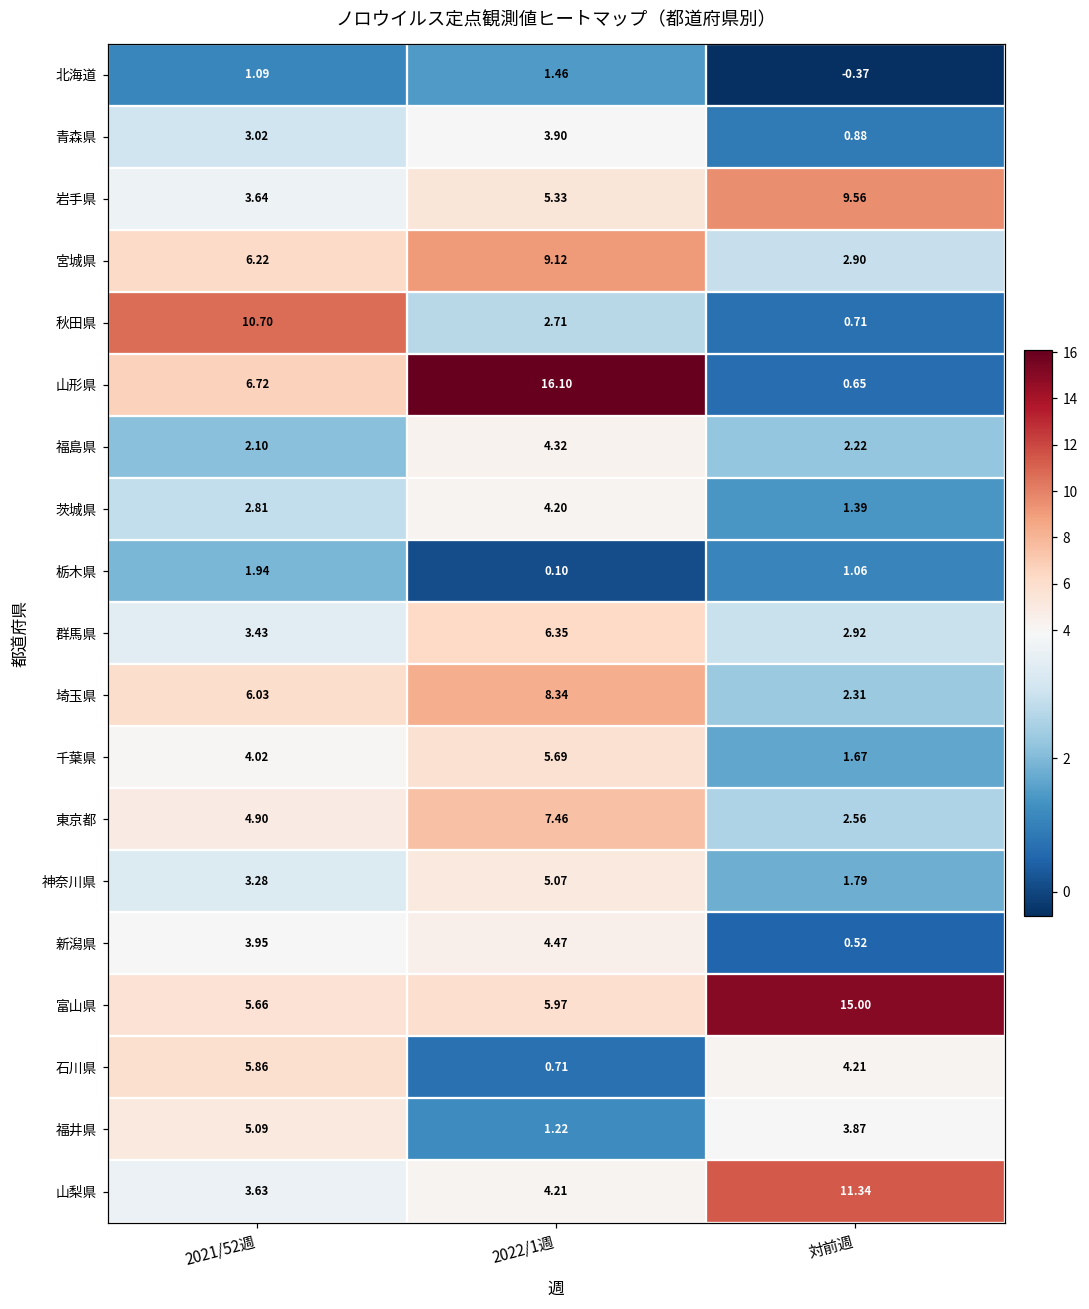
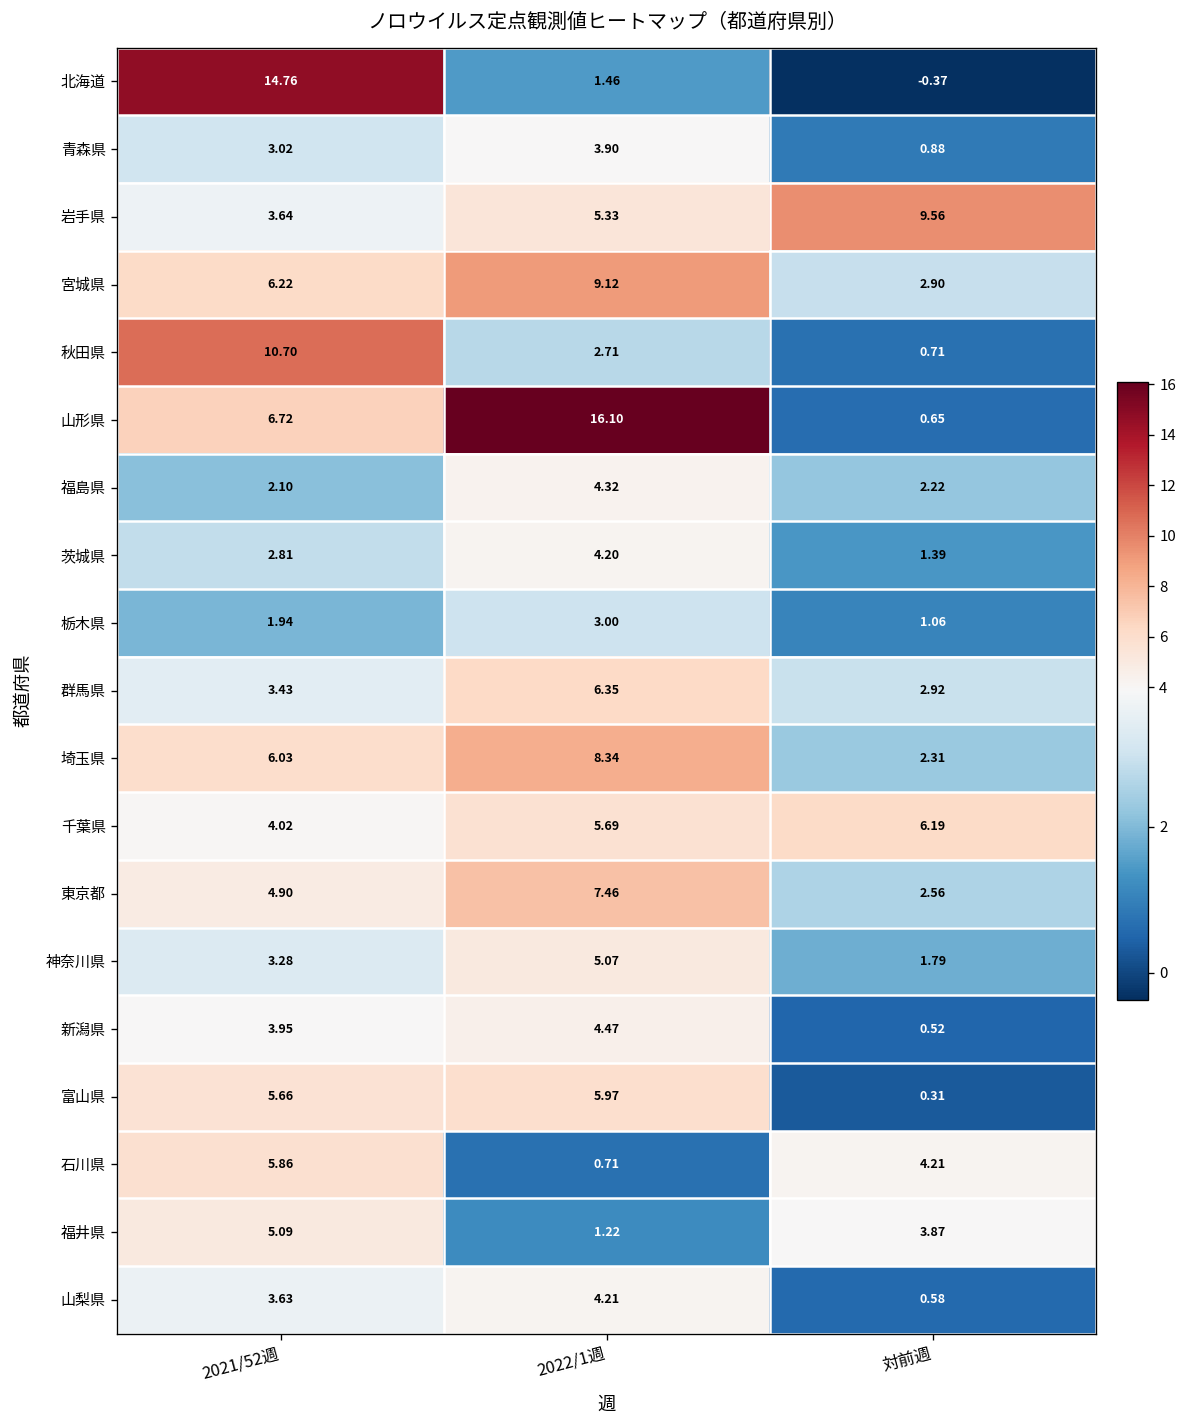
北海道, 2021/52週: 1.09 -> 14.76
栃木県, 2022/1週: 0.10 -> 3.00
千葉県, 対前週: 1.67 -> 6.19
富山県, 対前週: 15.00 -> 0.31
山梨県, 対前週: 11.34 -> 0.58
